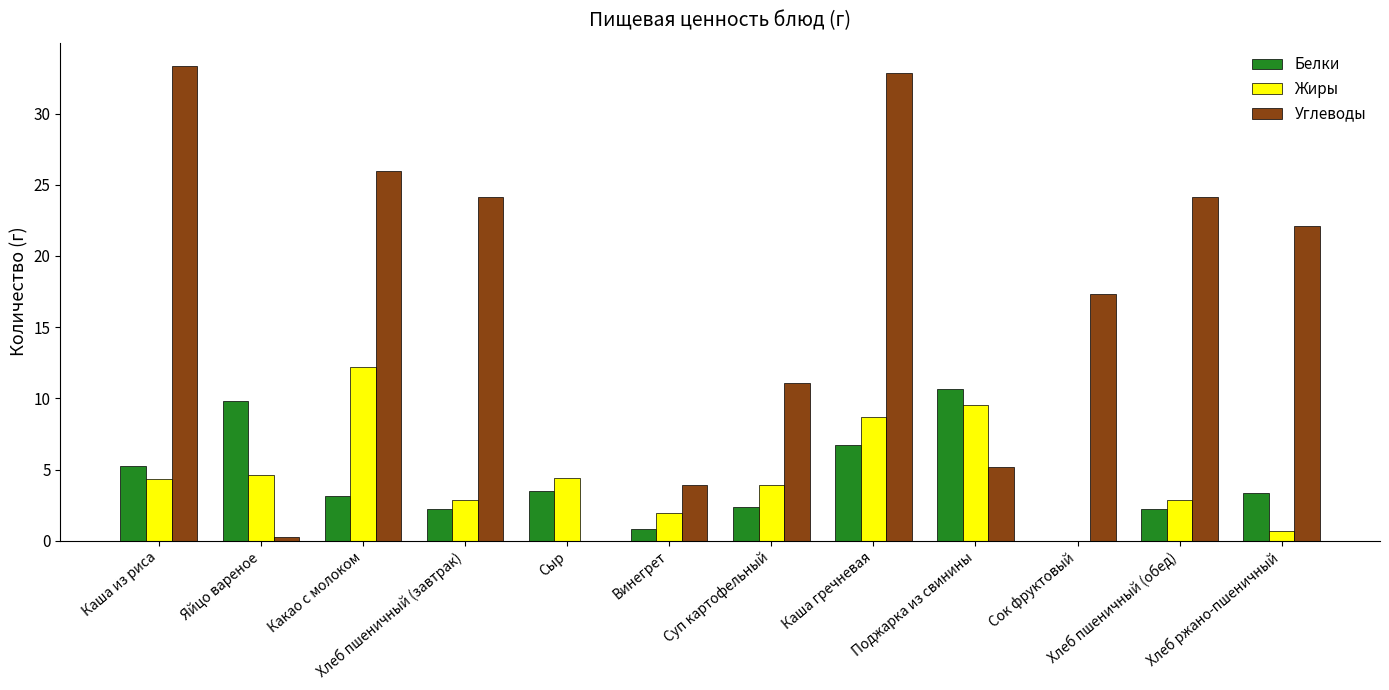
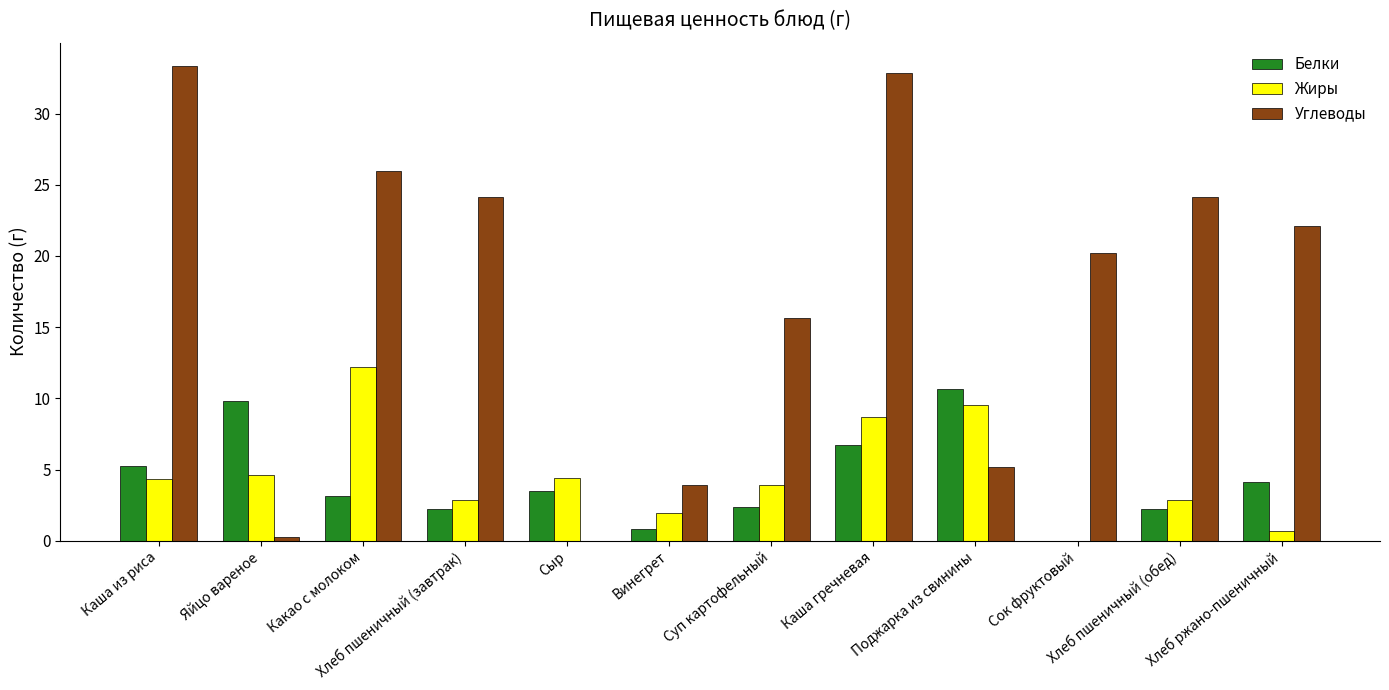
Углеводы, Суп картофельный: 11.1 -> 15.6
Углеводы, Сок фруктовый: 17.3 -> 20.2
Белки, Хлеб ржано-пшеничный: 3.3 -> 4.1
